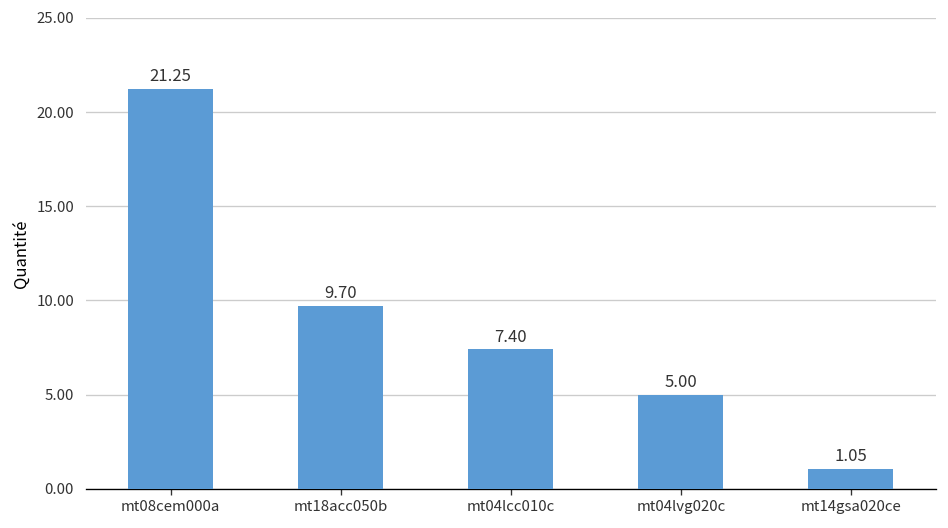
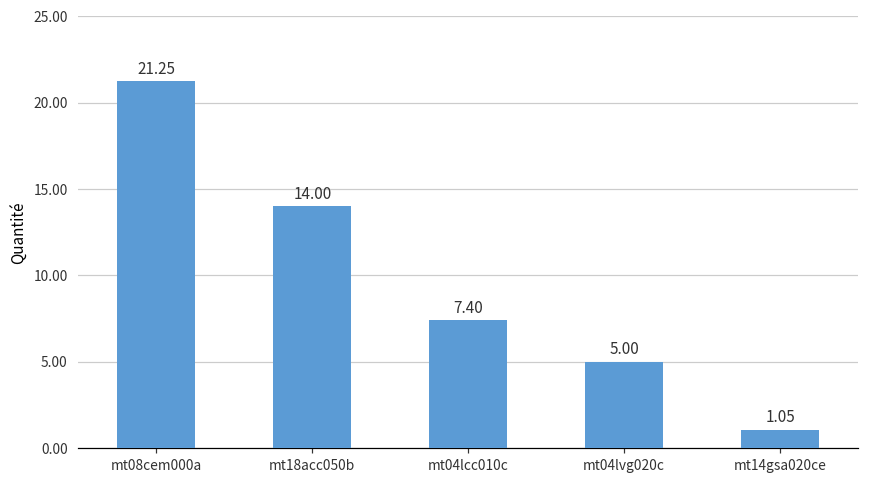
mt18acc050b: 9.70 -> 14.00
